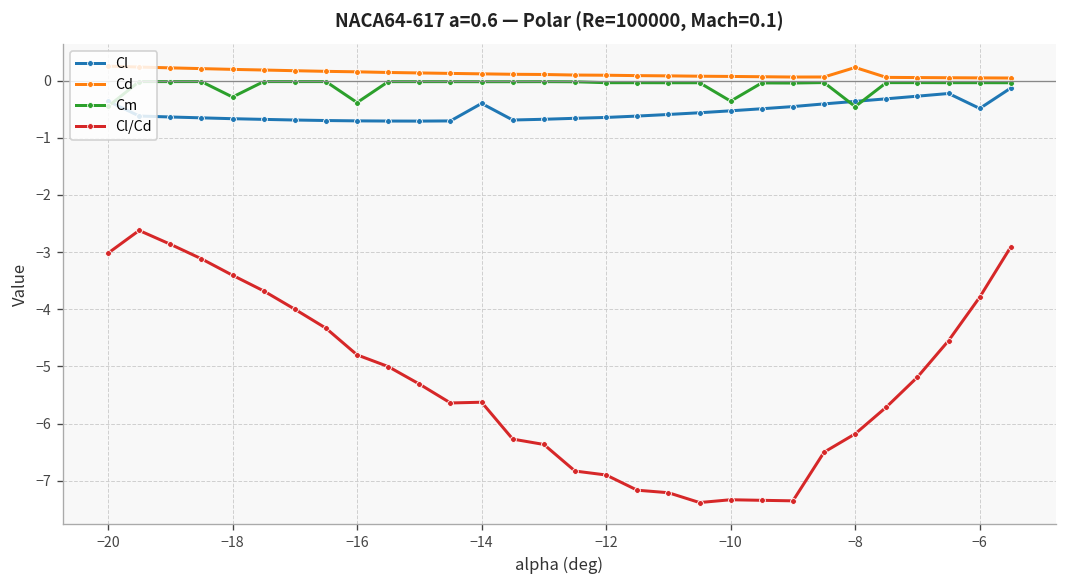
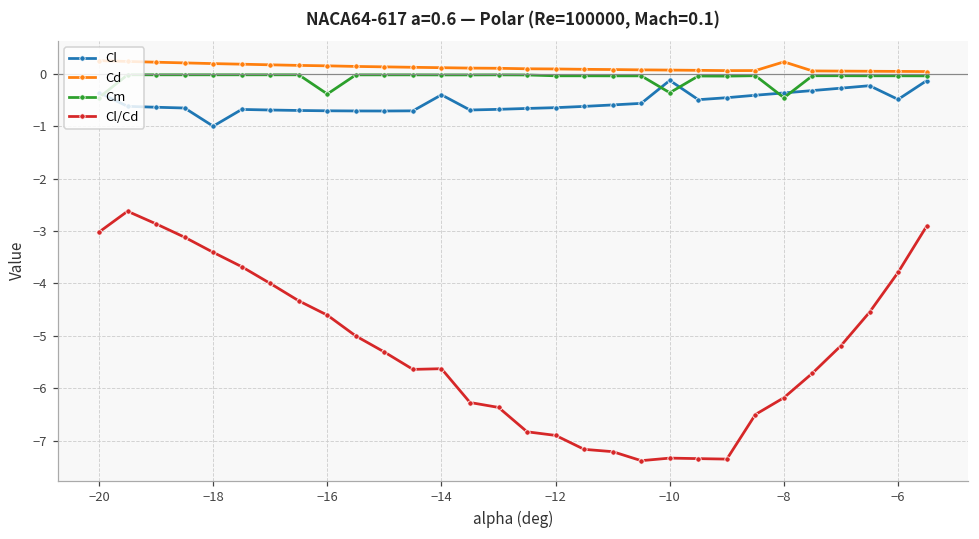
Cl, −18: -0.7 -> -1.0
Cm, −18: -0.3 -> 0.0
Cl/Cd, −16: -4.8 -> -4.6
Cl, −10: -0.5 -> -0.1
